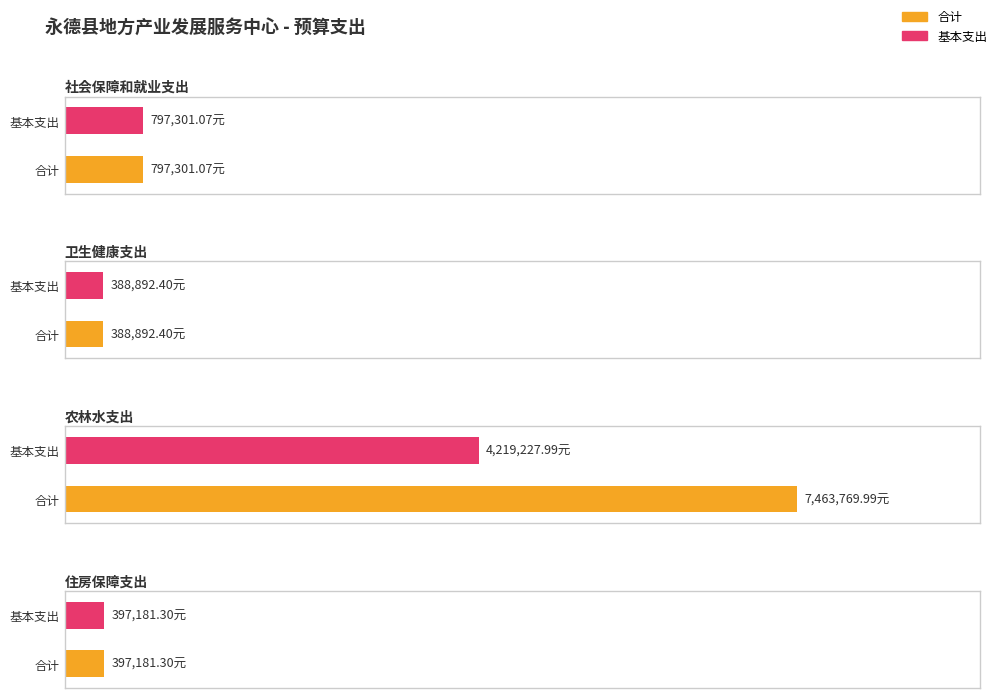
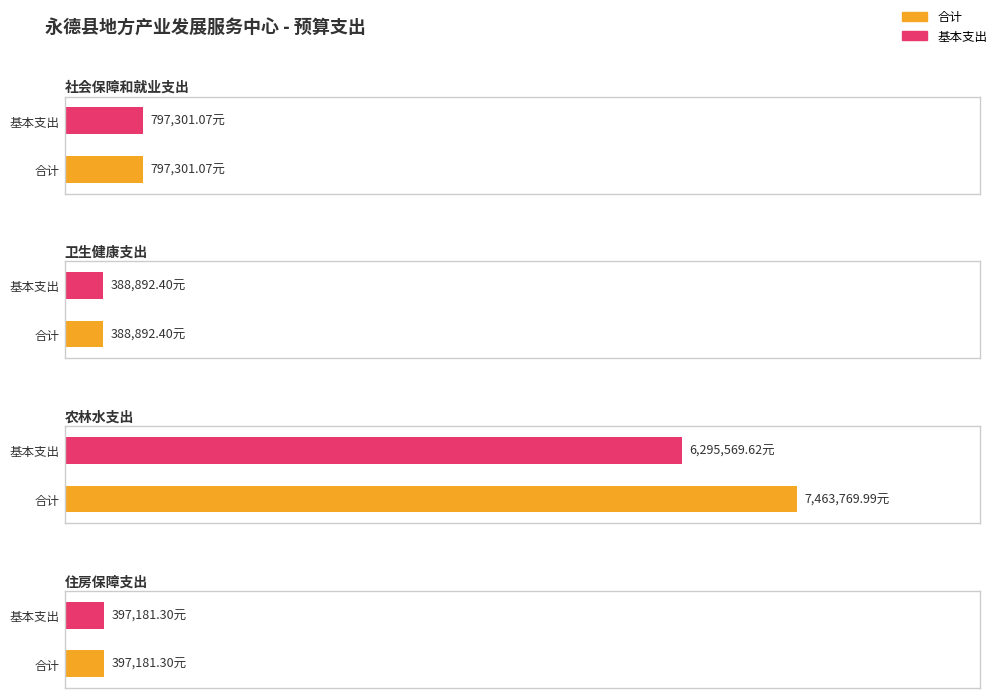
农林水支出, 基本支出: 4,219,227.99元 -> 6,295,569.62元
